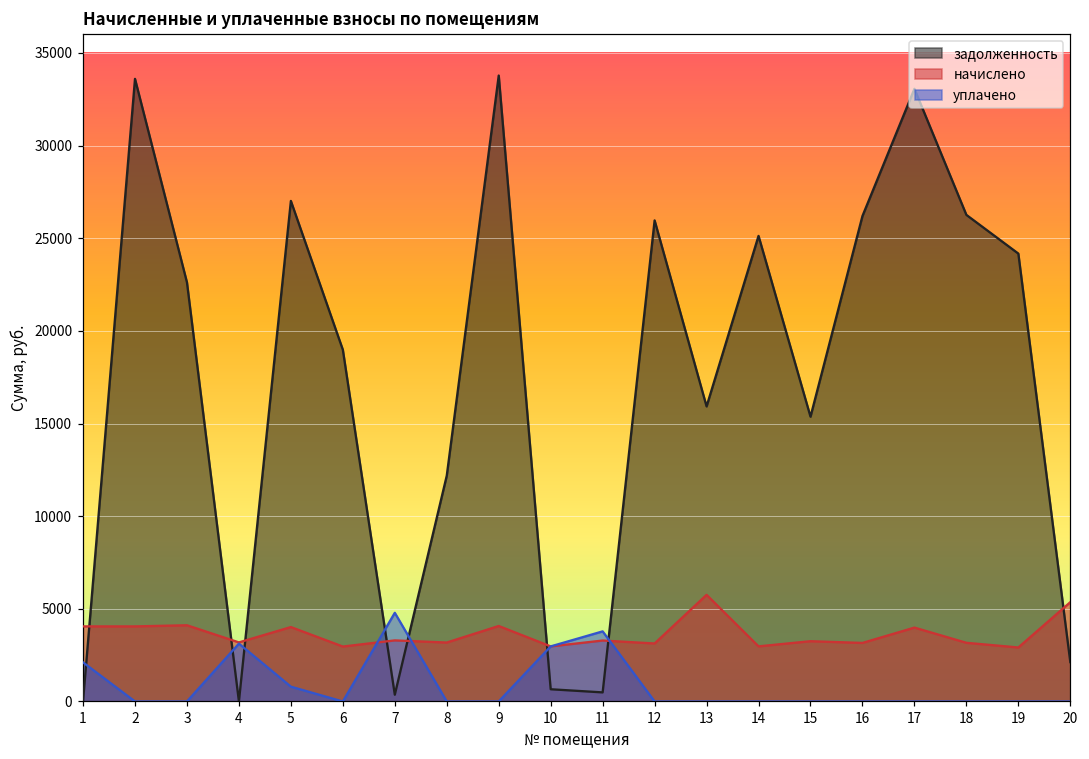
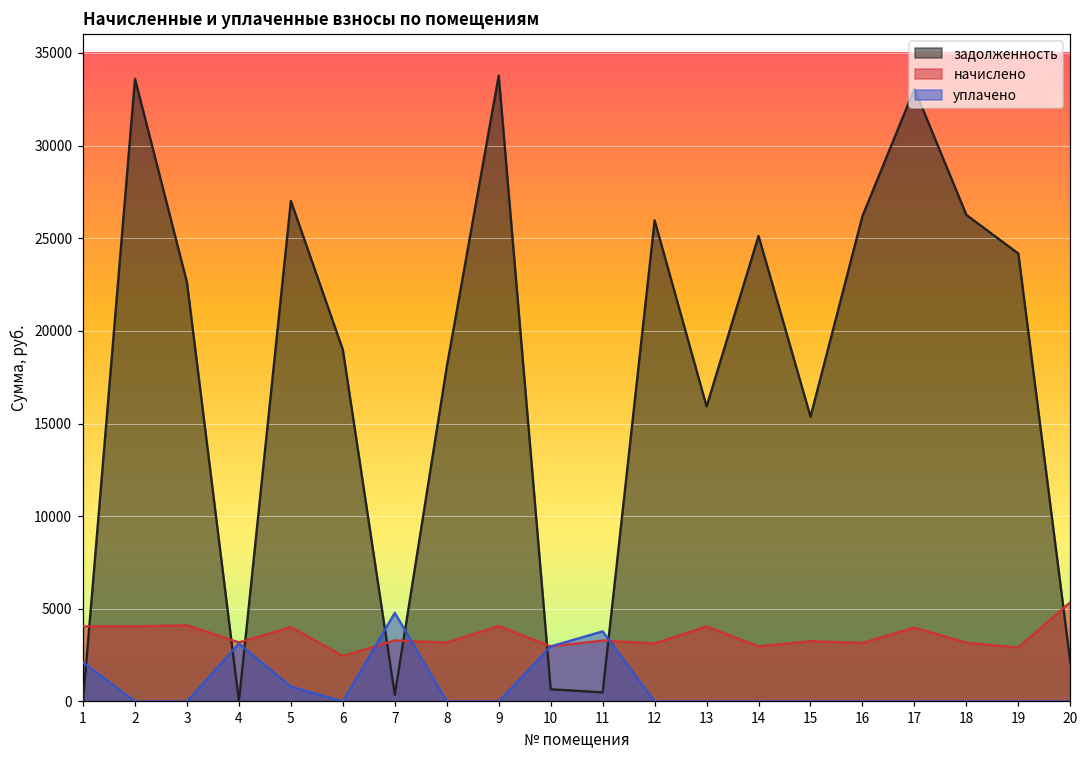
начислено, 6: 3000 -> 2500
задолженность, 8: 12200 -> 18100
начислено, 13: 5800 -> 4000
